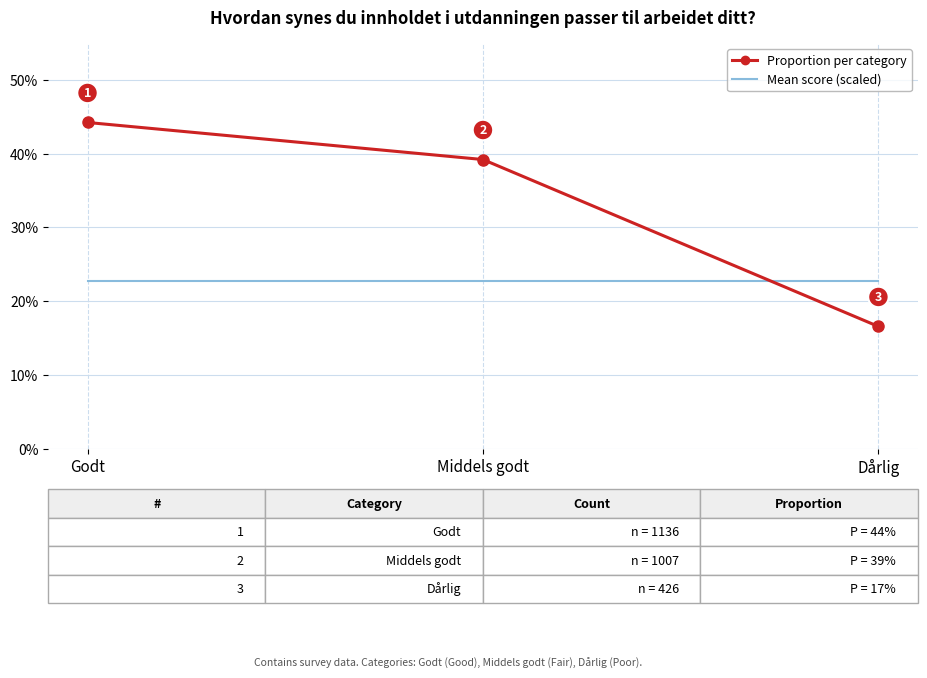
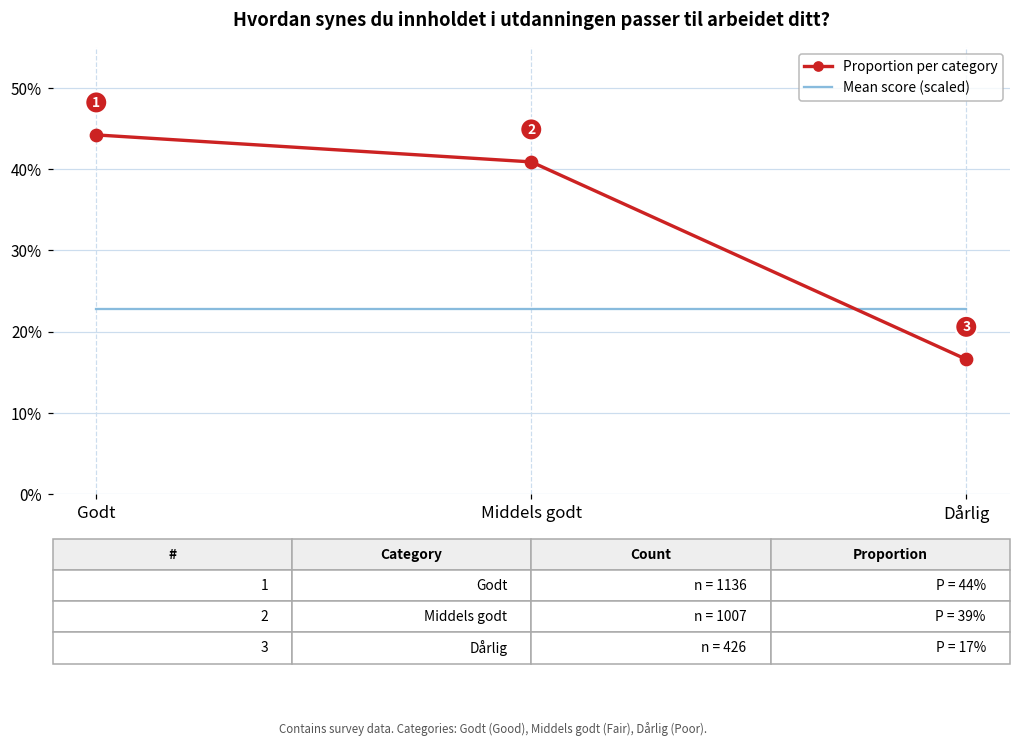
Proportion per category, Middels godt: 39% -> 41%
